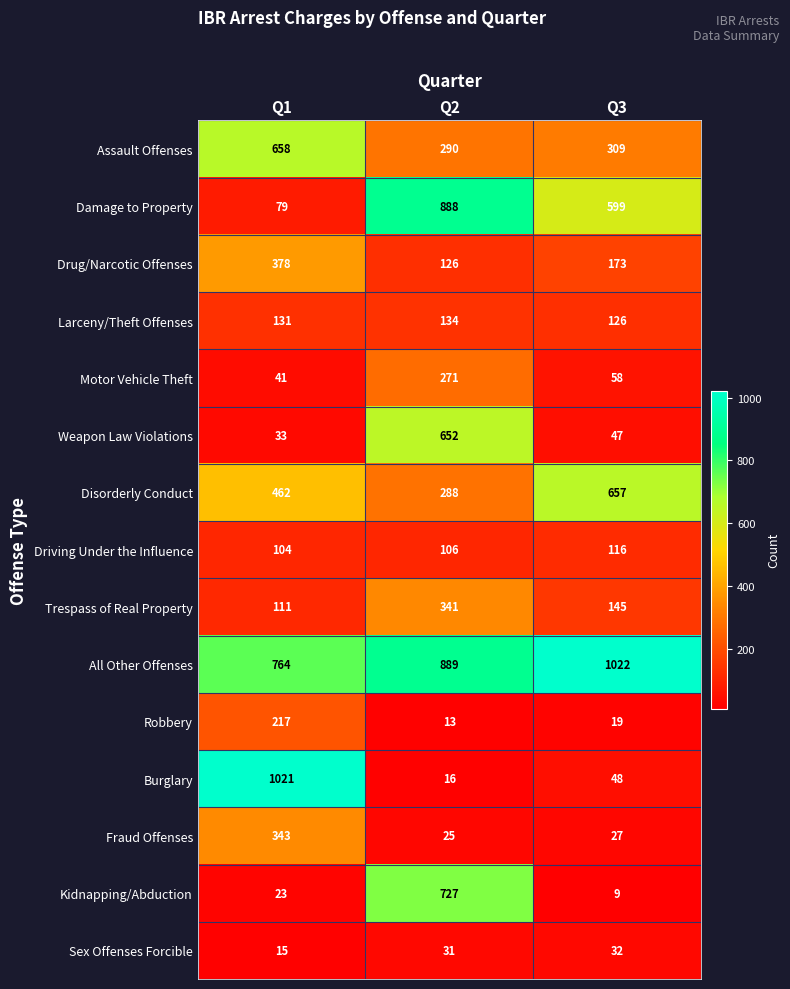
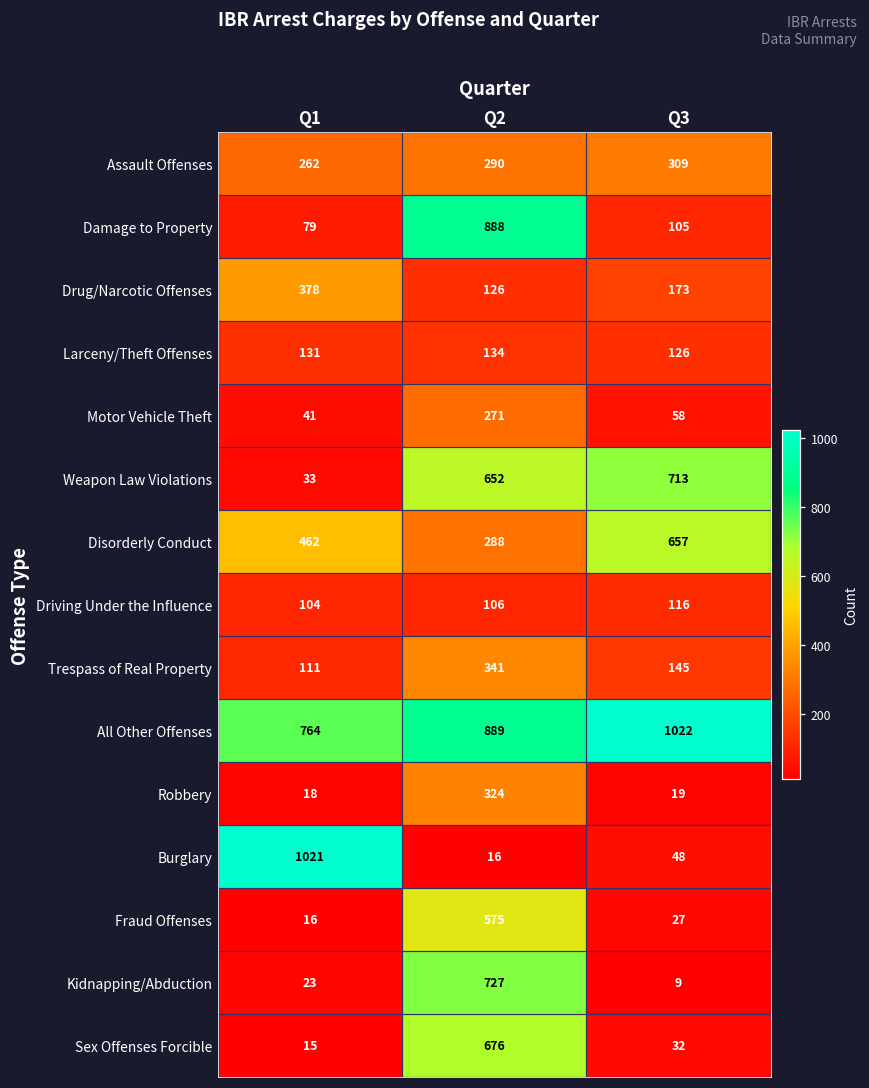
Assault Offenses, Q1: 658 -> 262
Damage to Property, Q3: 599 -> 105
Weapon Law Violations, Q3: 47 -> 713
Robbery, Q1: 217 -> 18
Robbery, Q2: 13 -> 324
Fraud Offenses, Q1: 343 -> 16
Fraud Offenses, Q2: 25 -> 575
Sex Offenses Forcible, Q2: 31 -> 676
